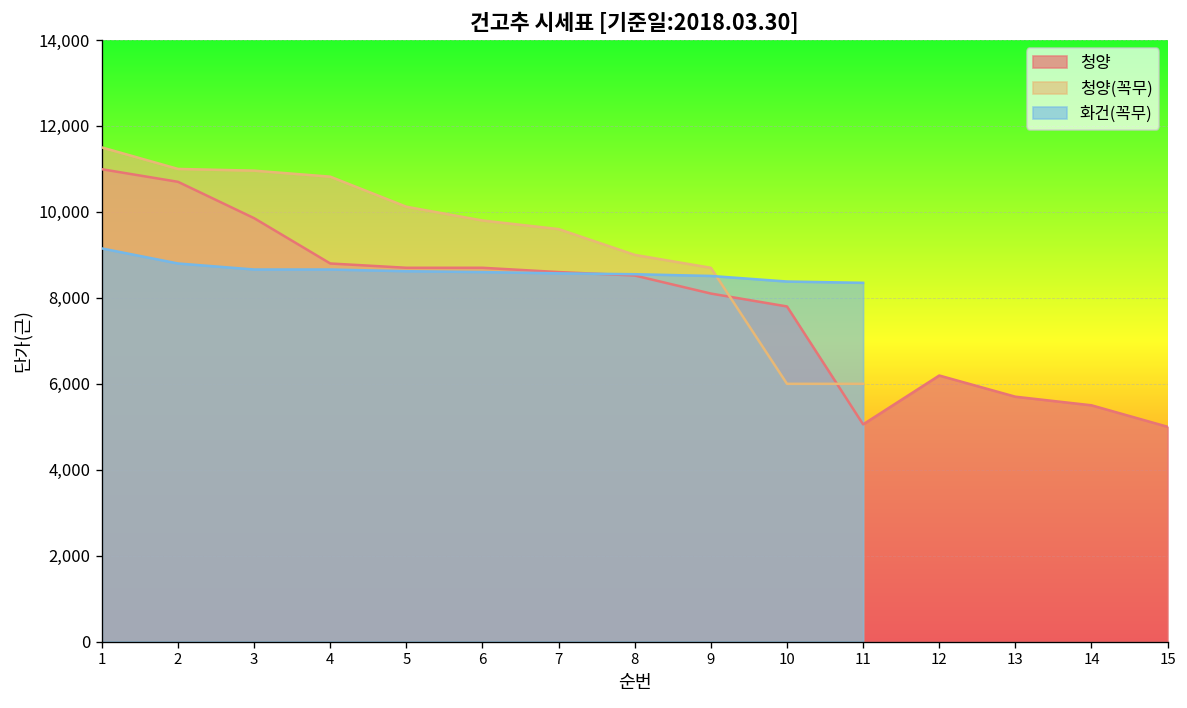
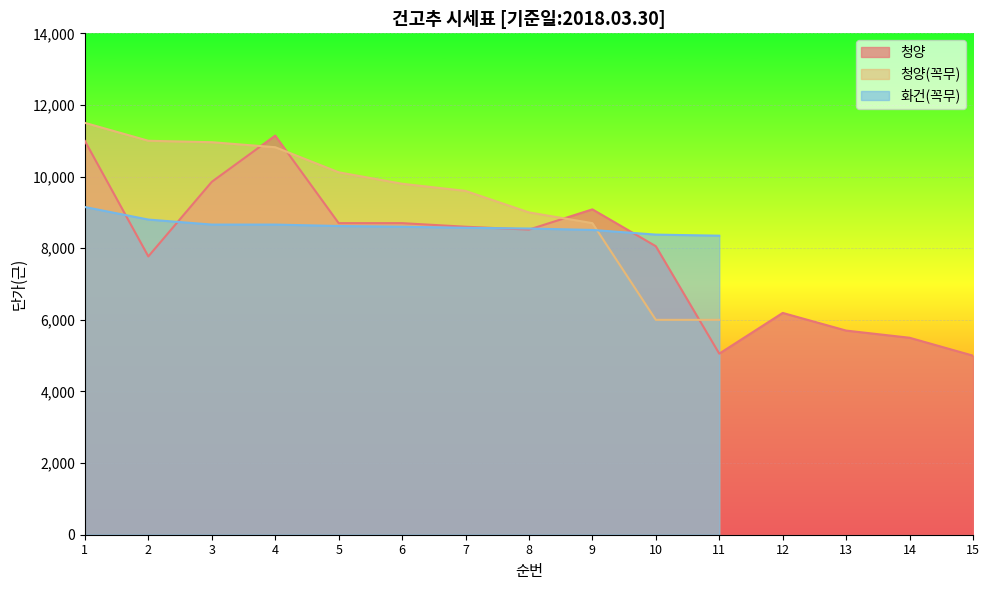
청양, 2: 10,700 -> 7,800
청양, 4: 8,800 -> 11,100
청양, 9: 8,100 -> 9,100
청양, 10: 7,800 -> 8,100
